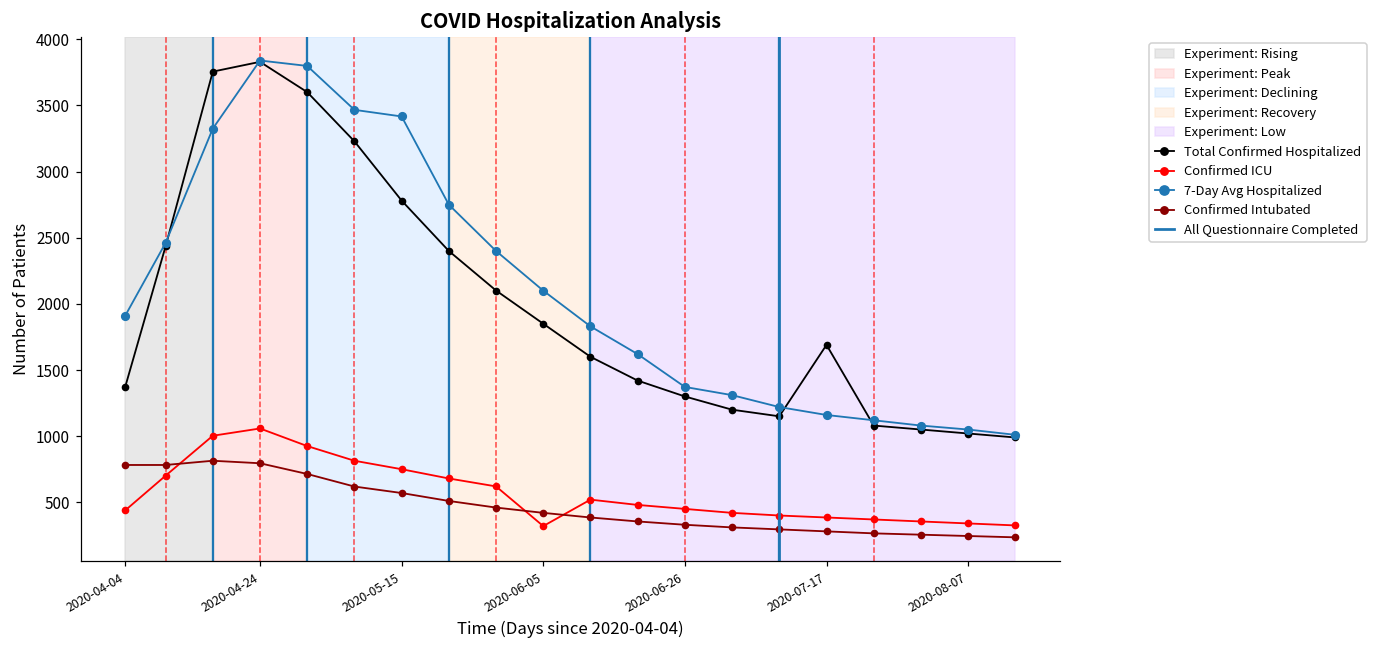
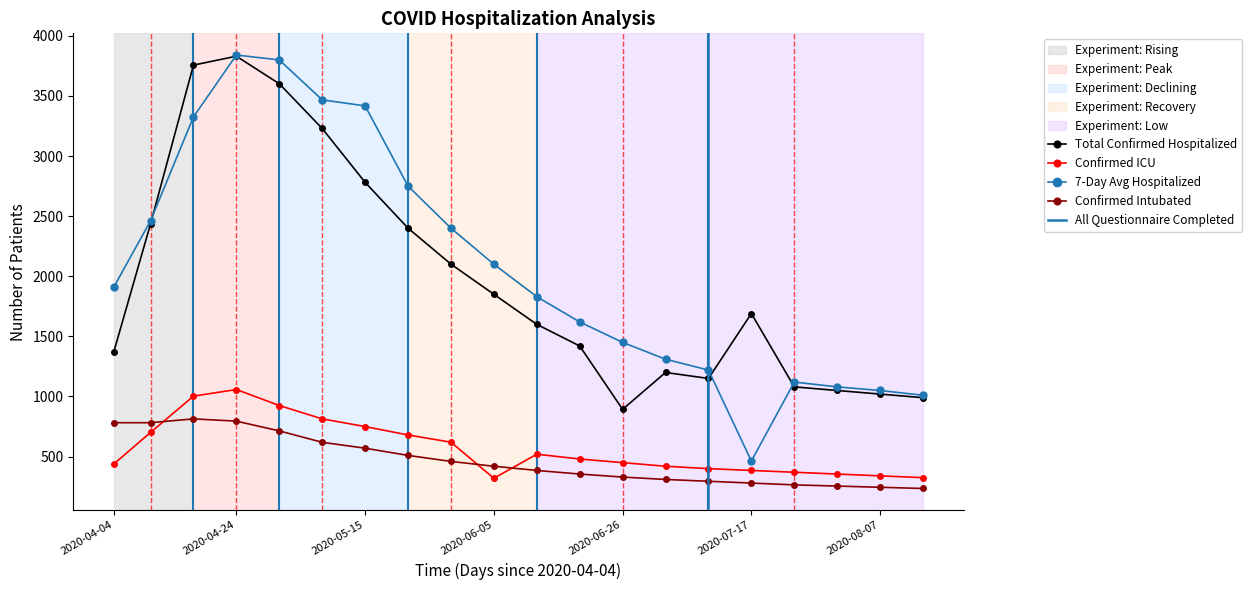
Total Confirmed Hospitalized, 2020-06-26: 1300 -> 890
7-Day Avg Hospitalized, 2020-06-26: 1370 -> 1450
7-Day Avg Hospitalized, 2020-07-17: 1160 -> 460
